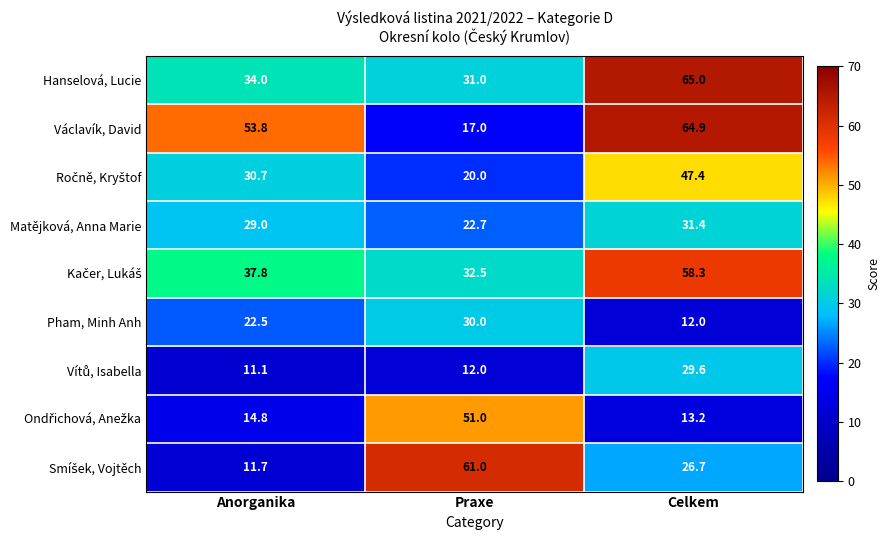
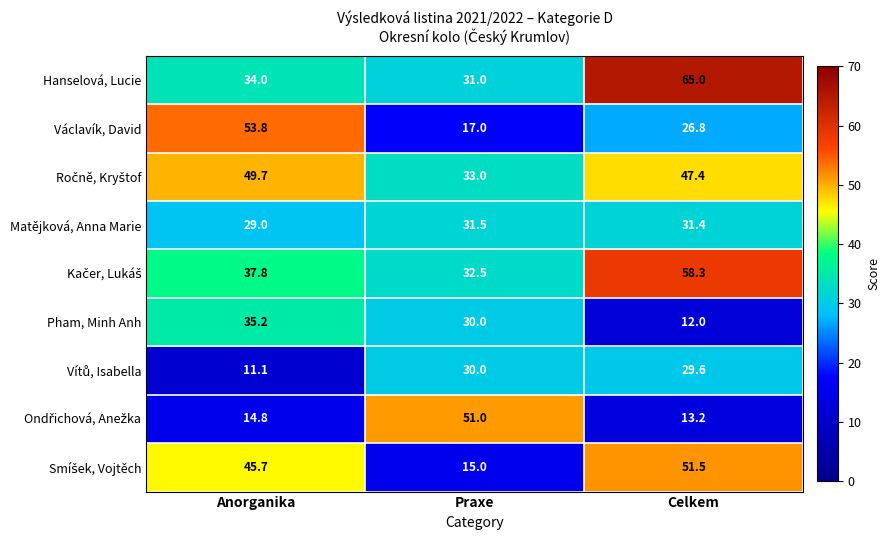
Václavík, David, Celkem: 64.9 -> 26.8
Ročně, Kryštof, Anorganika: 30.7 -> 49.7
Ročně, Kryštof, Praxe: 20.0 -> 33.0
Matějková, Anna Marie, Praxe: 22.7 -> 31.5
Pham, Minh Anh, Anorganika: 22.5 -> 35.2
Vítů, Isabella, Praxe: 12.0 -> 30.0
Smíšek, Vojtěch, Anorganika: 11.7 -> 45.7
Smíšek, Vojtěch, Praxe: 61.0 -> 15.0
Smíšek, Vojtěch, Celkem: 26.7 -> 51.5
